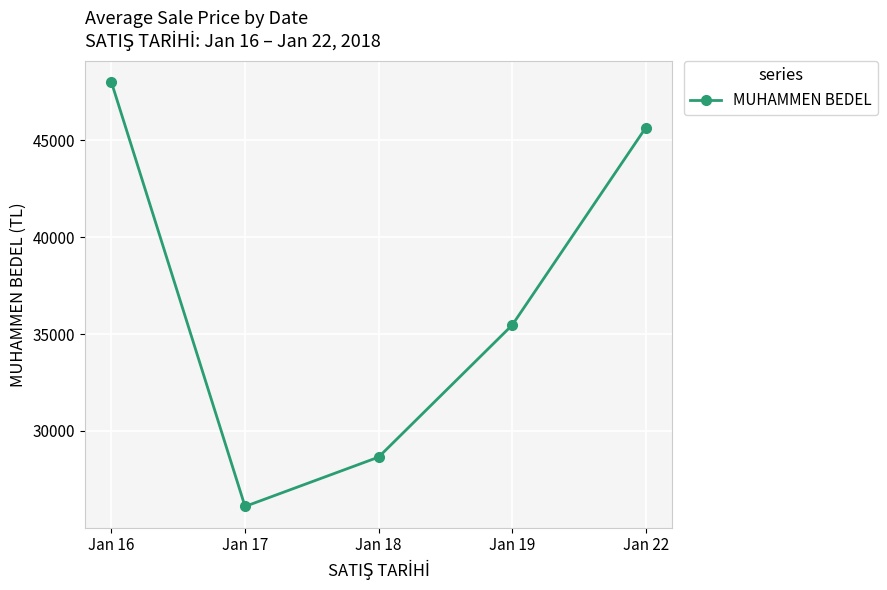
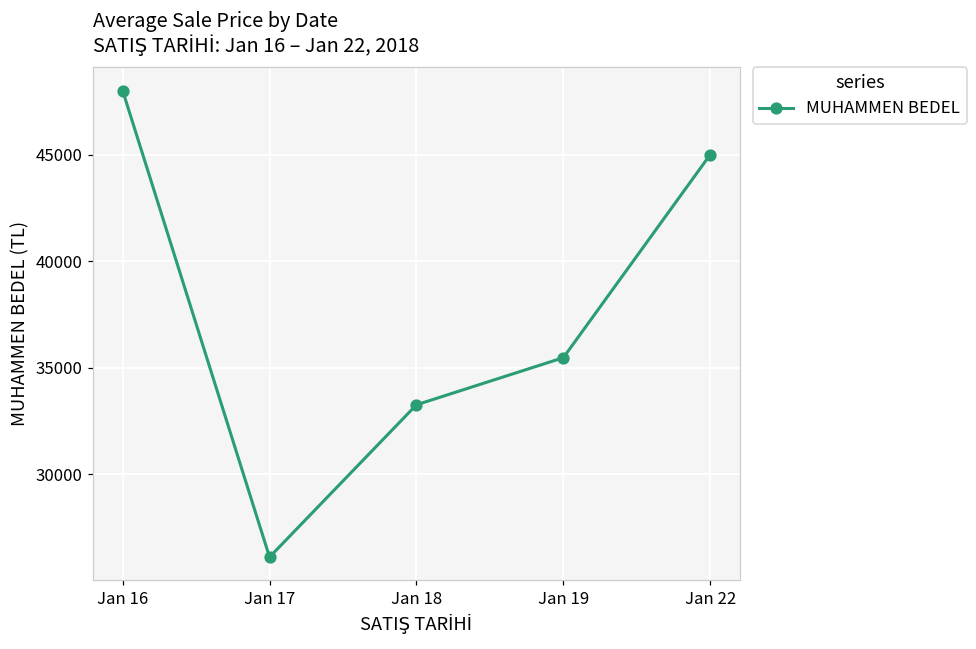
Jan 18: 28600 -> 33300
Jan 22: 45700 -> 45000
